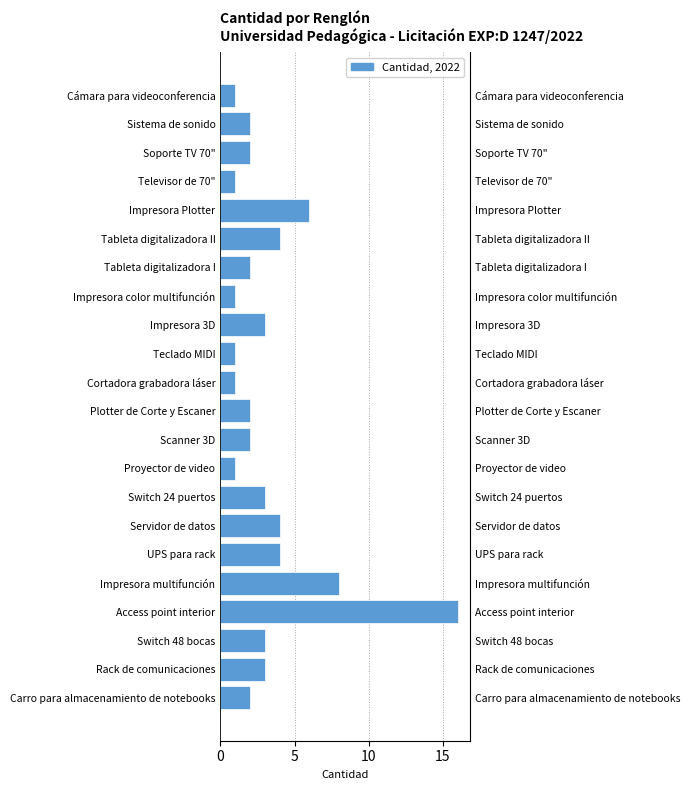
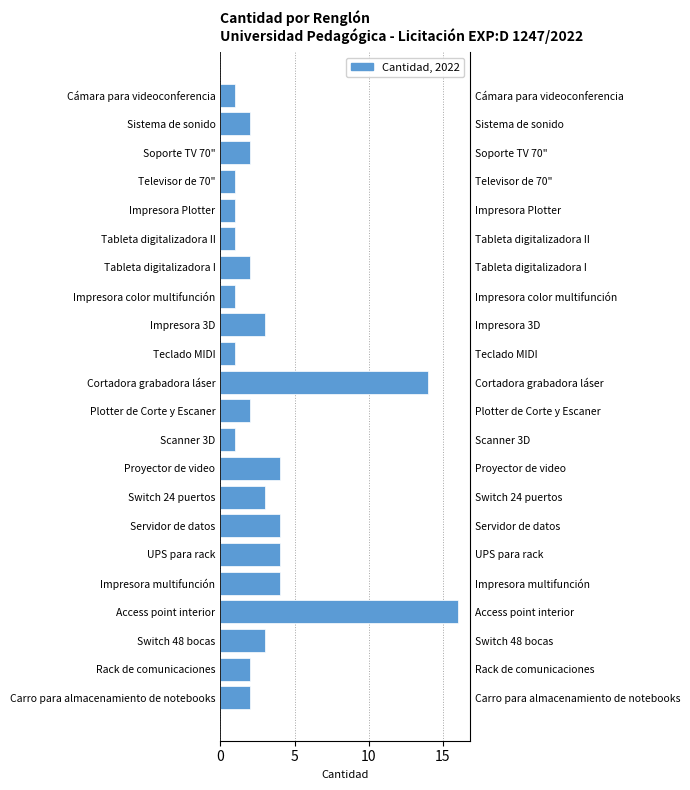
Impresora Plotter: 6 -> 1
Tableta digitalizadora II: 4 -> 1
Cortadora grabadora láser: 1 -> 14
Scanner 3D: 2 -> 1
Proyector de video: 1 -> 4
Impresora multifunción: 8 -> 4
Rack de comunicaciones: 3 -> 2
